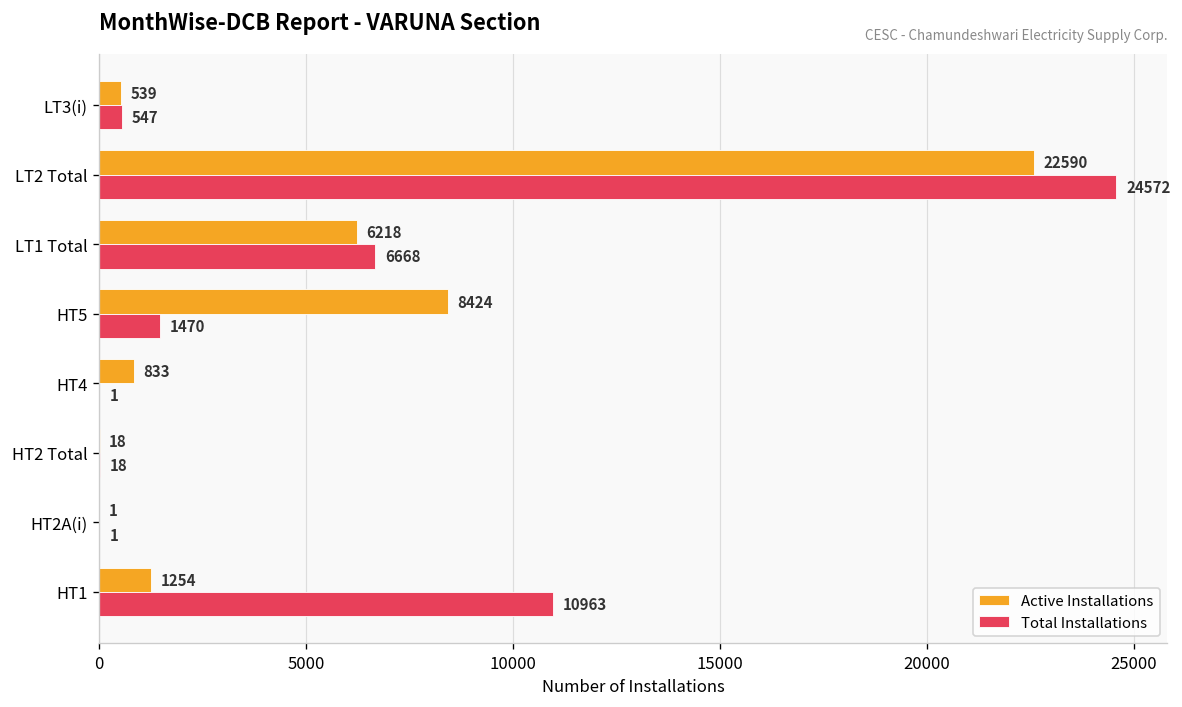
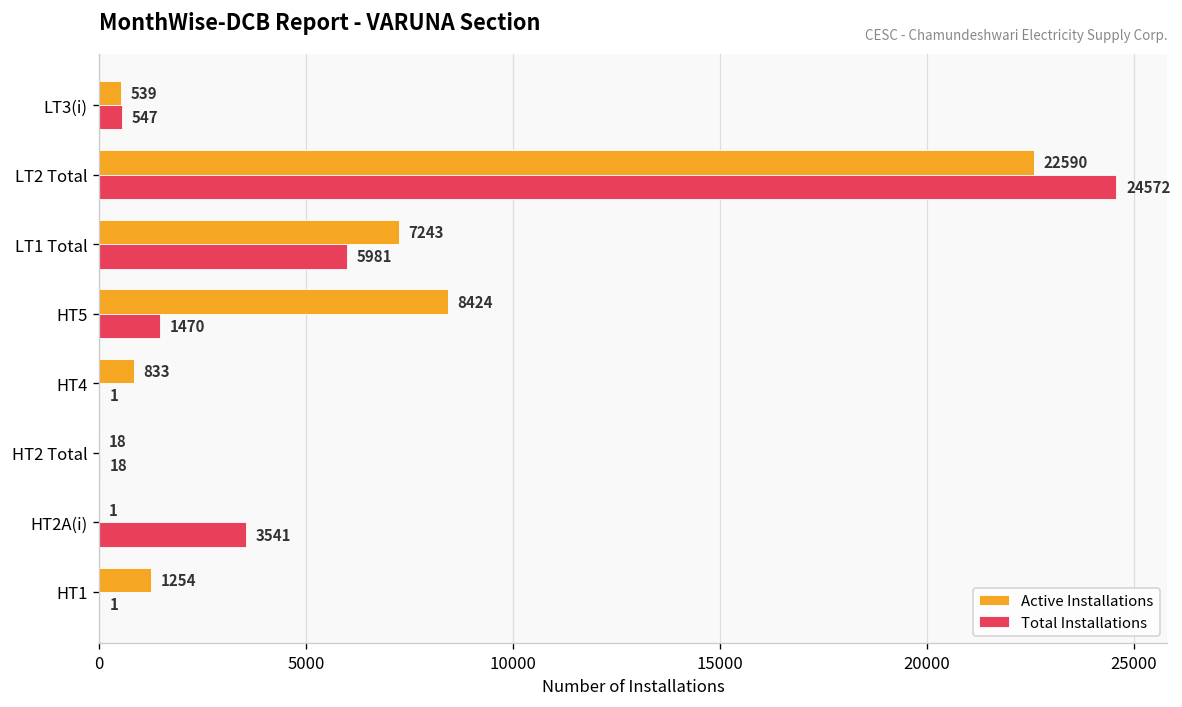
Active Installations, LT1 Total: 6218 -> 7243
Total Installations, LT1 Total: 6668 -> 5981
Total Installations, HT2A(i): 1 -> 3541
Total Installations, HT1: 10963 -> 1
